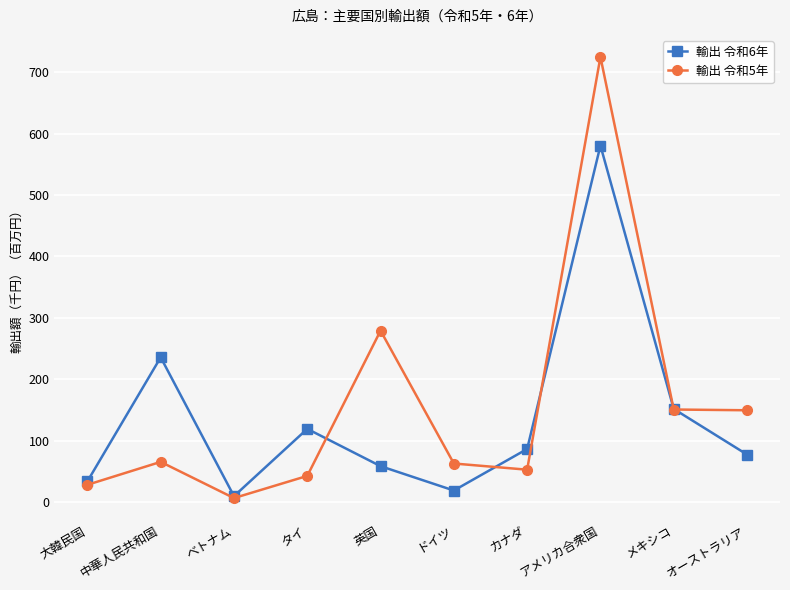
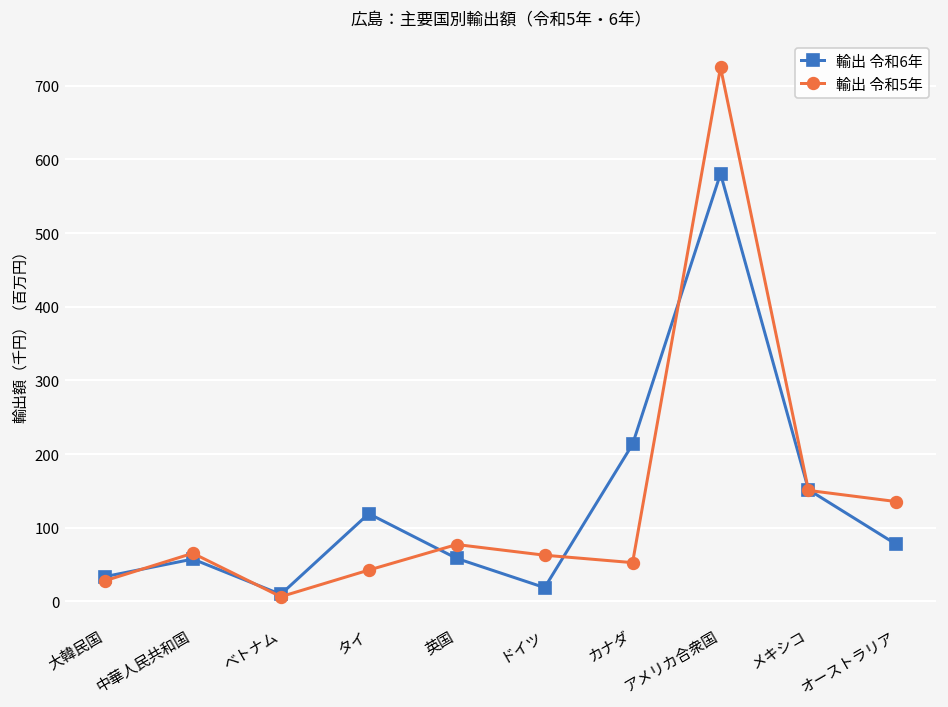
輸出 令和6年, 中華人民共和国: 240 -> 60
輸出 令和5年, 英国: 280 -> 80
輸出 令和6年, カナダ: 90 -> 210
輸出 令和5年, オーストラリア: 150 -> 140
